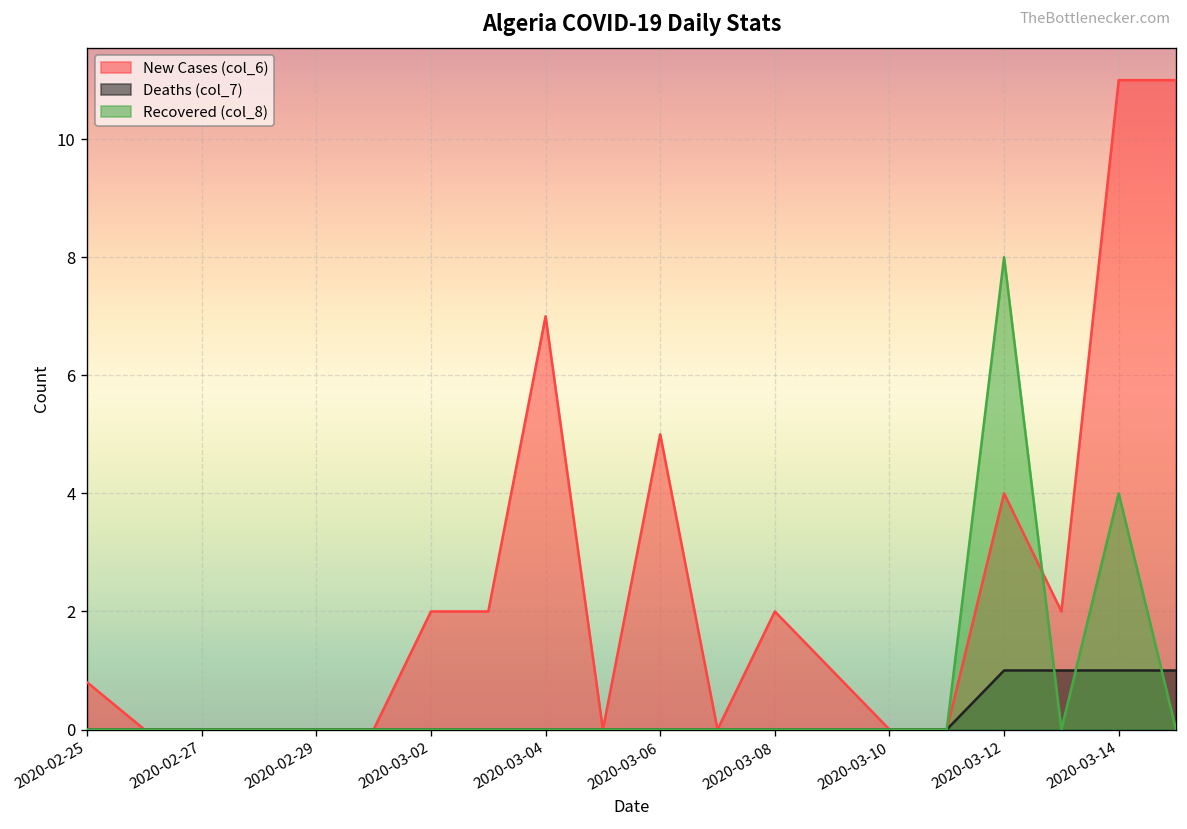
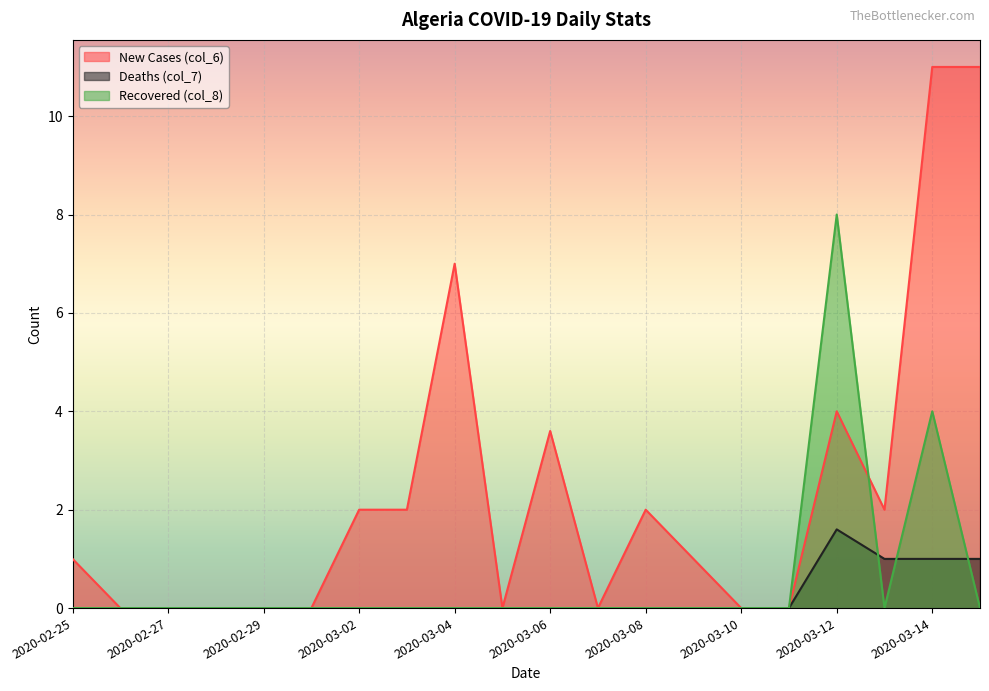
New Cases (col_6), 2020-02-25: 0.8 -> 1.0
New Cases (col_6), 2020-03-06: 5.0 -> 3.6
Deaths (col_7), 2020-03-12: 1.0 -> 1.6
